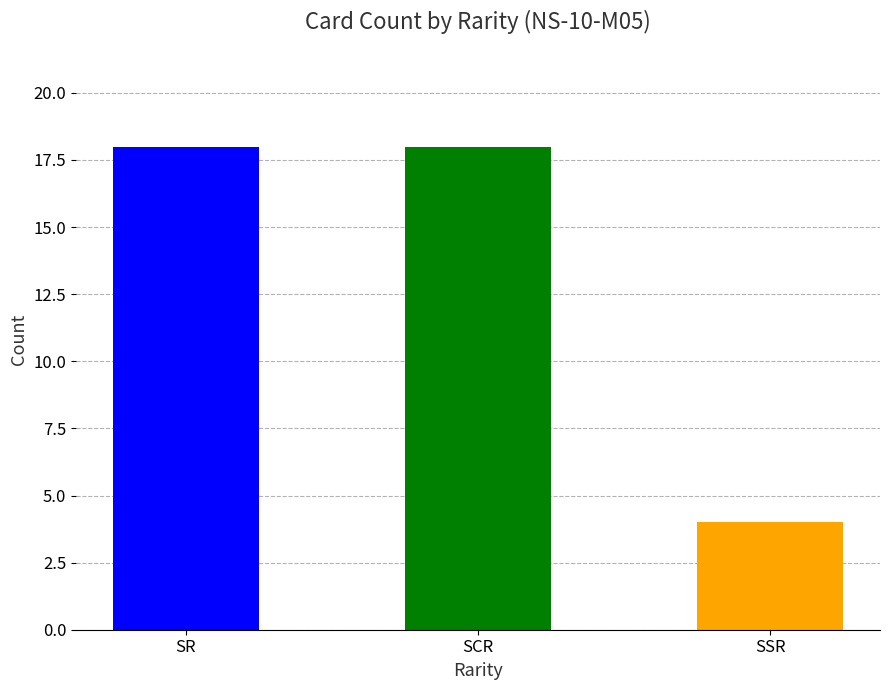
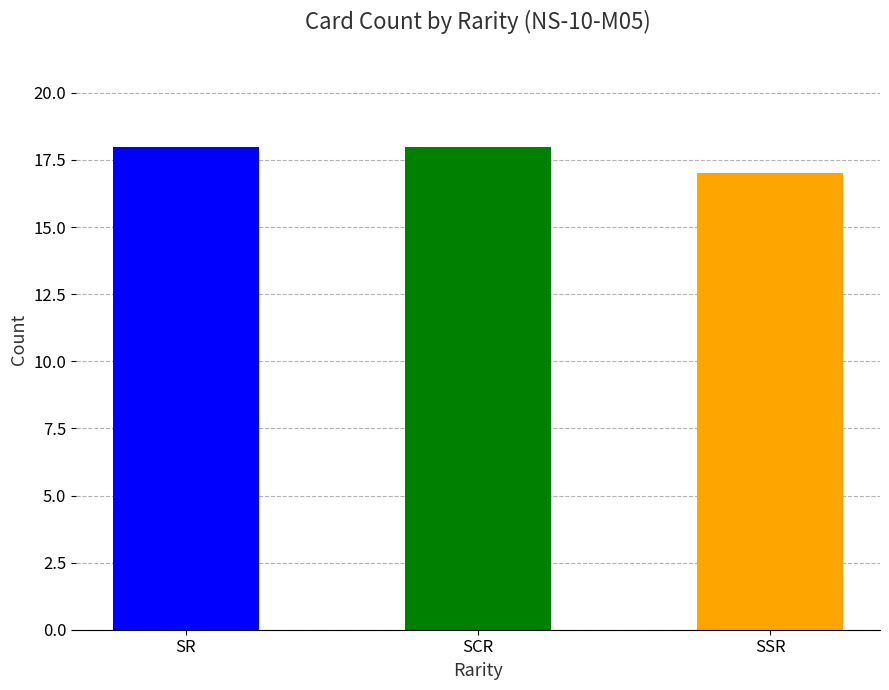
SSR: 4 -> 17
